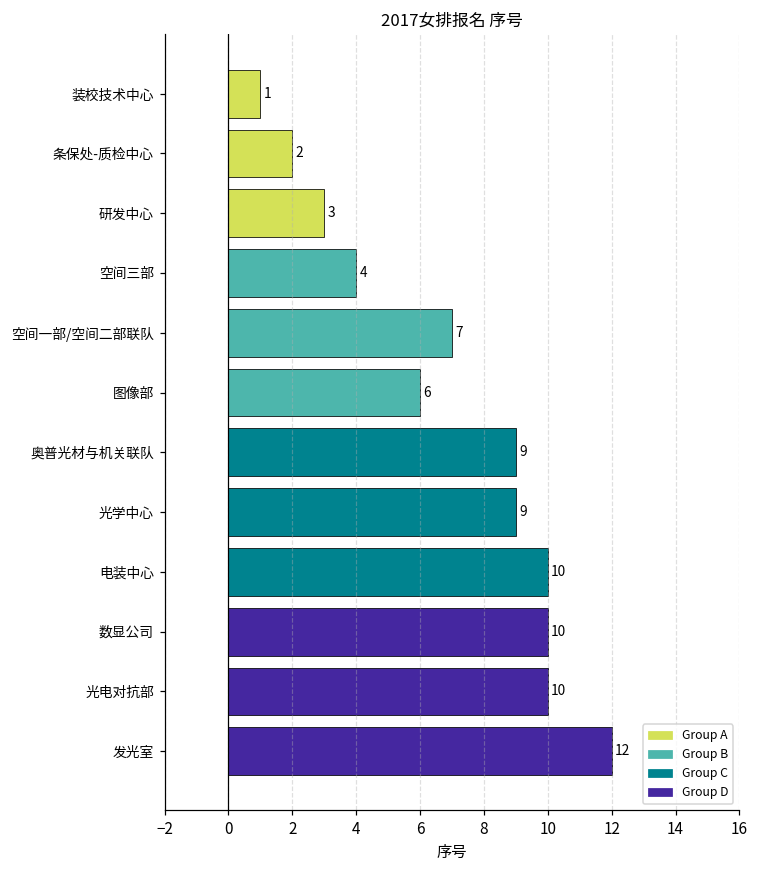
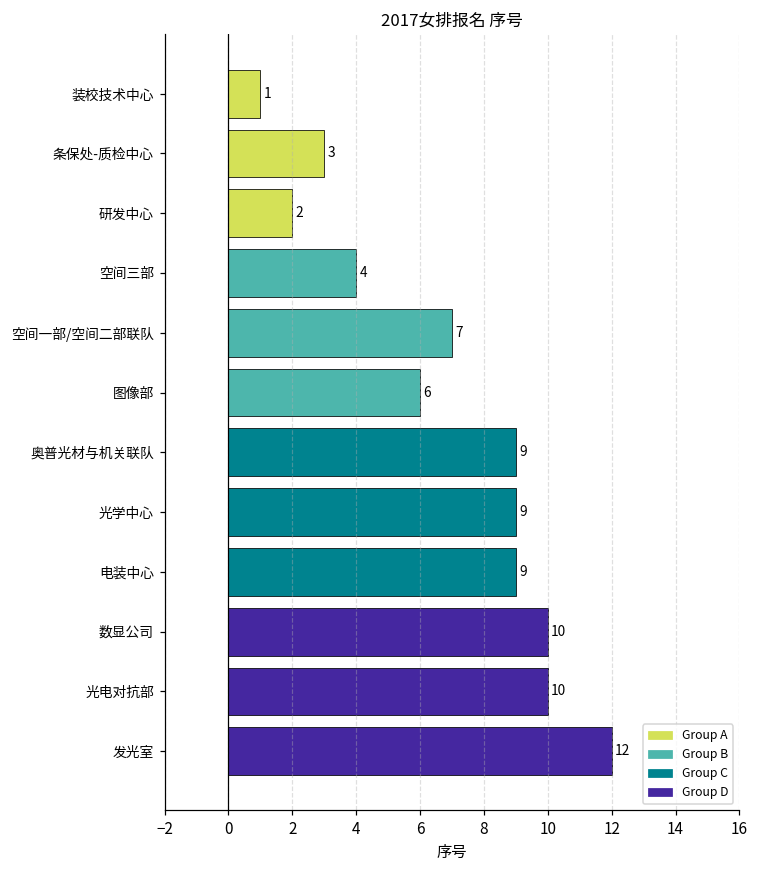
条保处-质检中心: 2 -> 3
研发中心: 3 -> 2
电装中心: 10 -> 9
